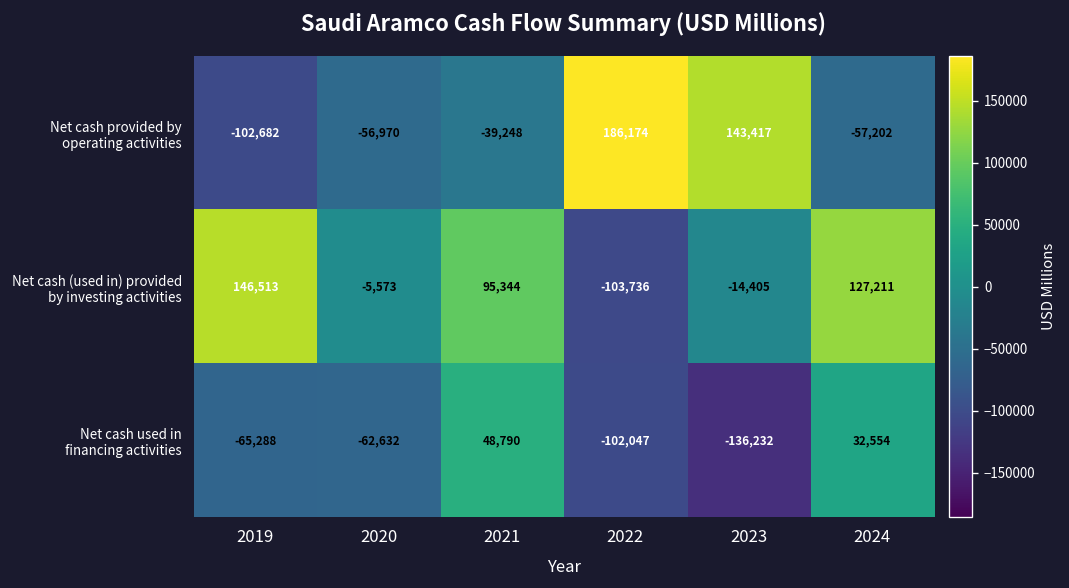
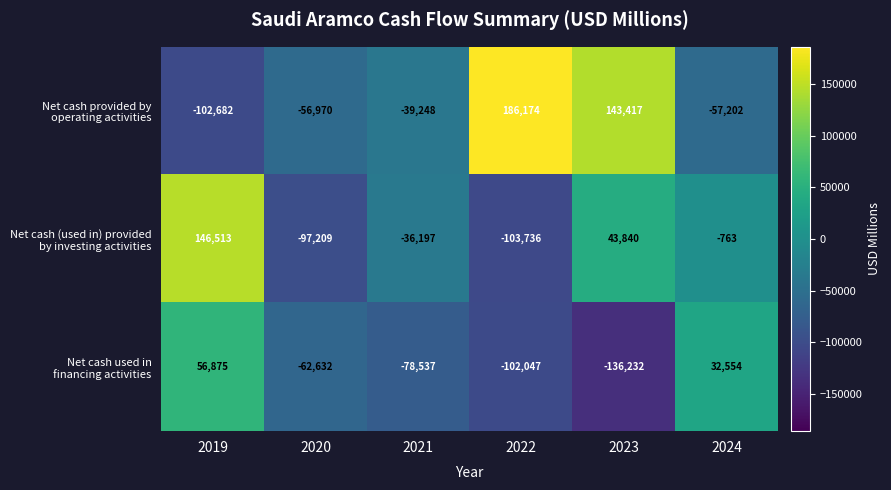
Net cash (used in) provided by investing activities, 2020: -5,573 -> -97,209
Net cash (used in) provided by investing activities, 2021: 95,344 -> -36,197
Net cash (used in) provided by investing activities, 2023: -14,405 -> 43,840
Net cash (used in) provided by investing activities, 2024: 127,211 -> -763
Net cash used in financing activities, 2019: -65,288 -> 56,875
Net cash used in financing activities, 2021: 48,790 -> -78,537
